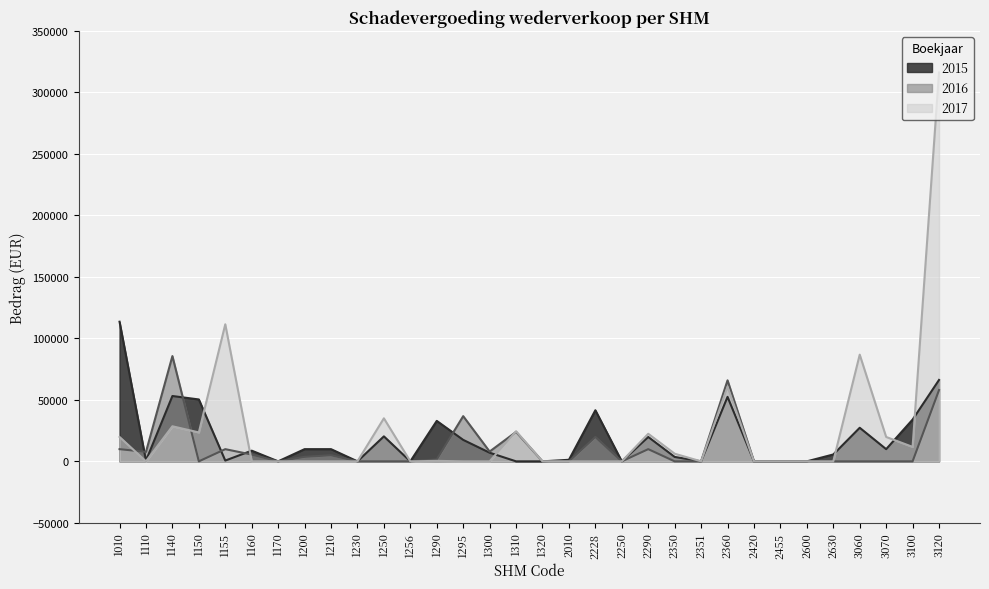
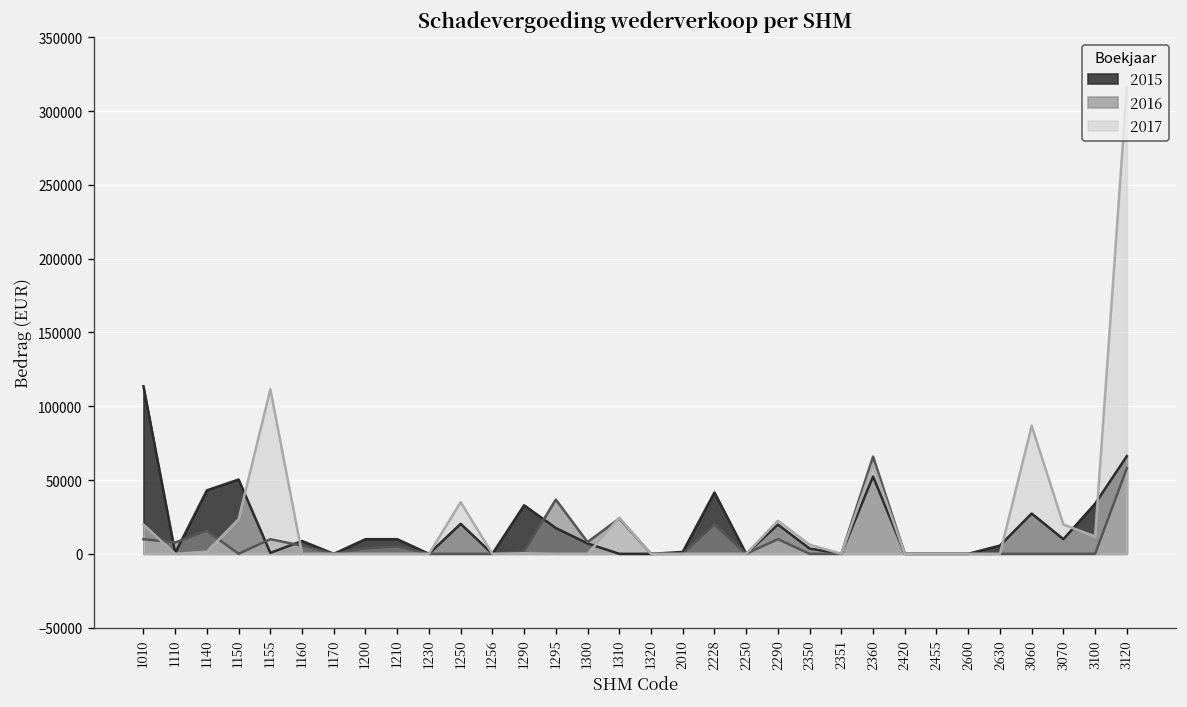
2015, 1140: 53000 -> 43000
2016, 1140: 86000 -> 16000
2017, 1140: 29000 -> 1000
